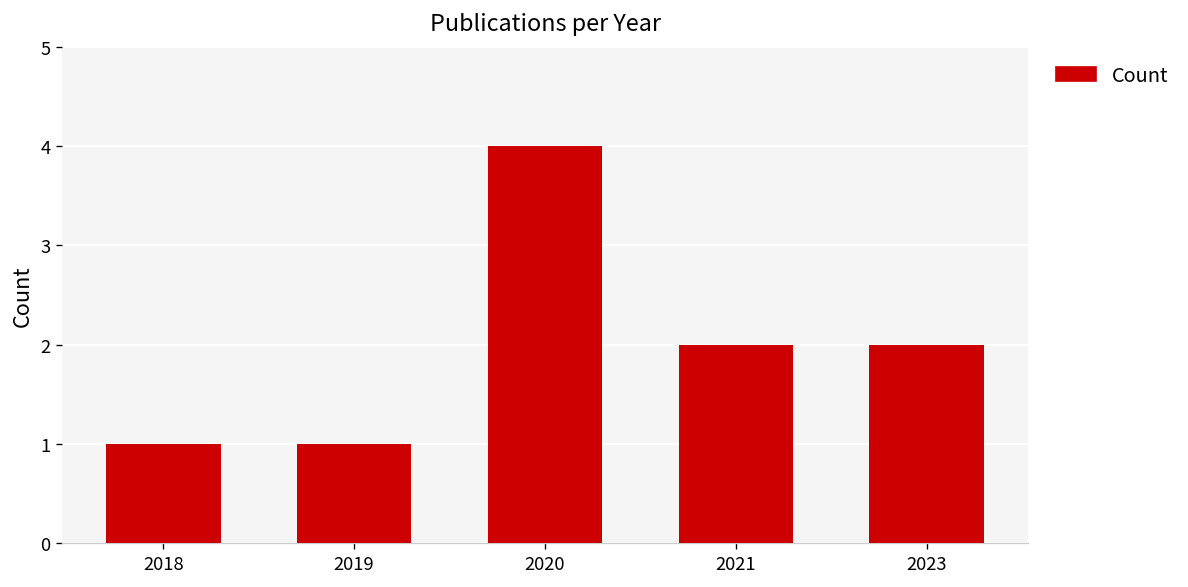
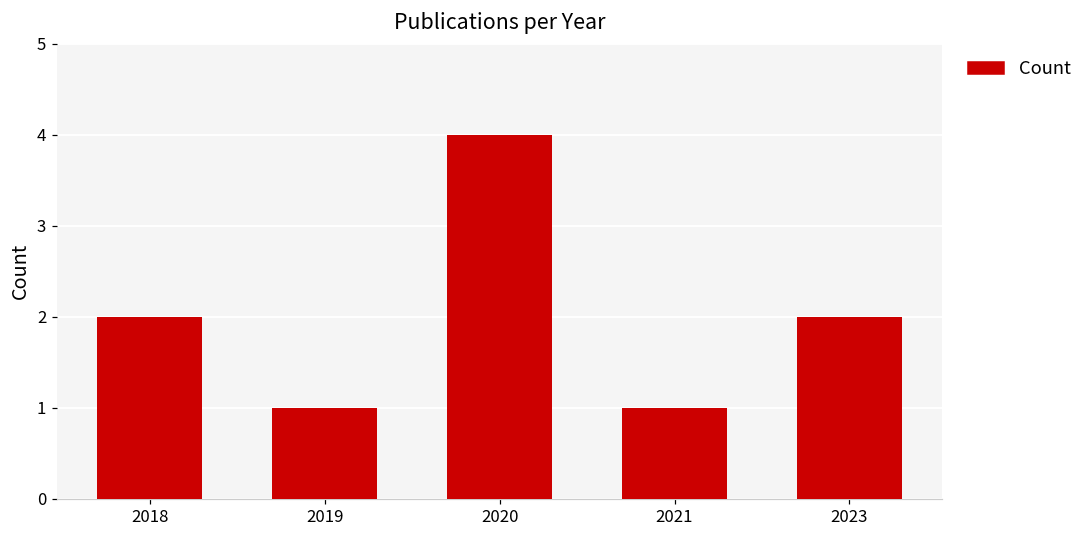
2018: 1 -> 2
2021: 2 -> 1
